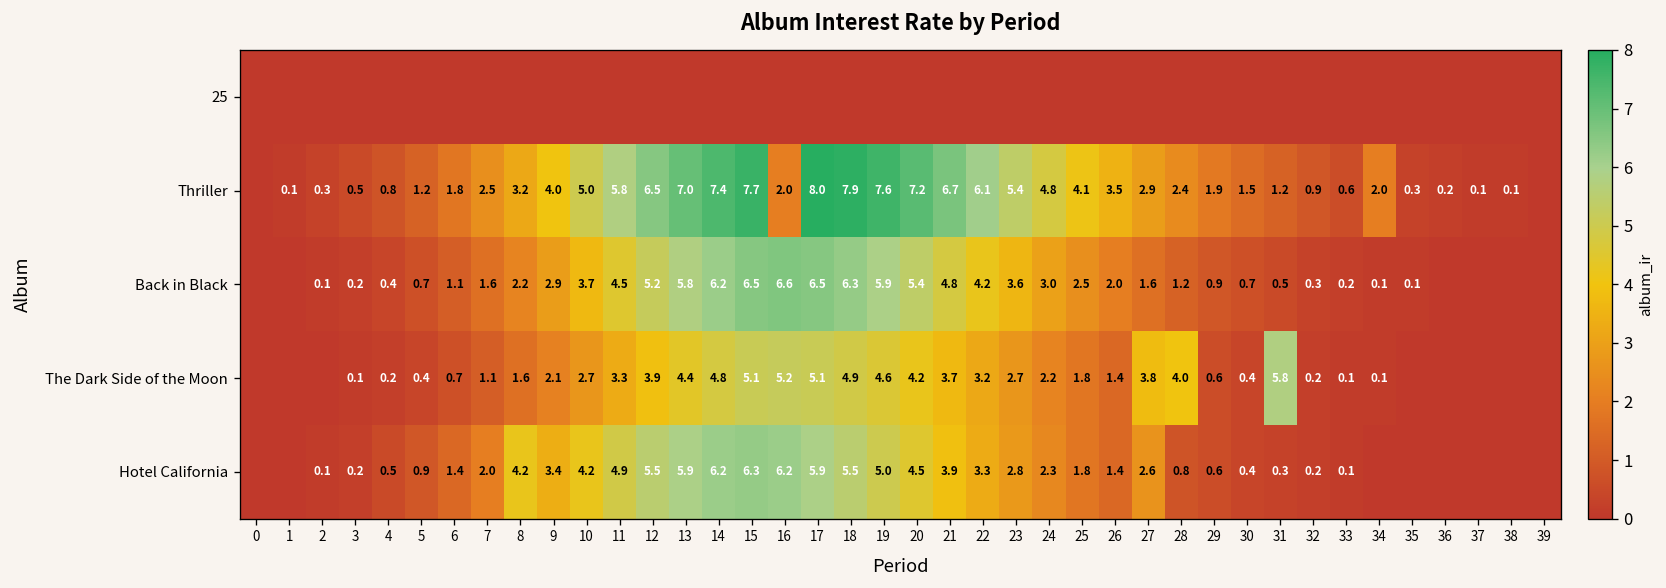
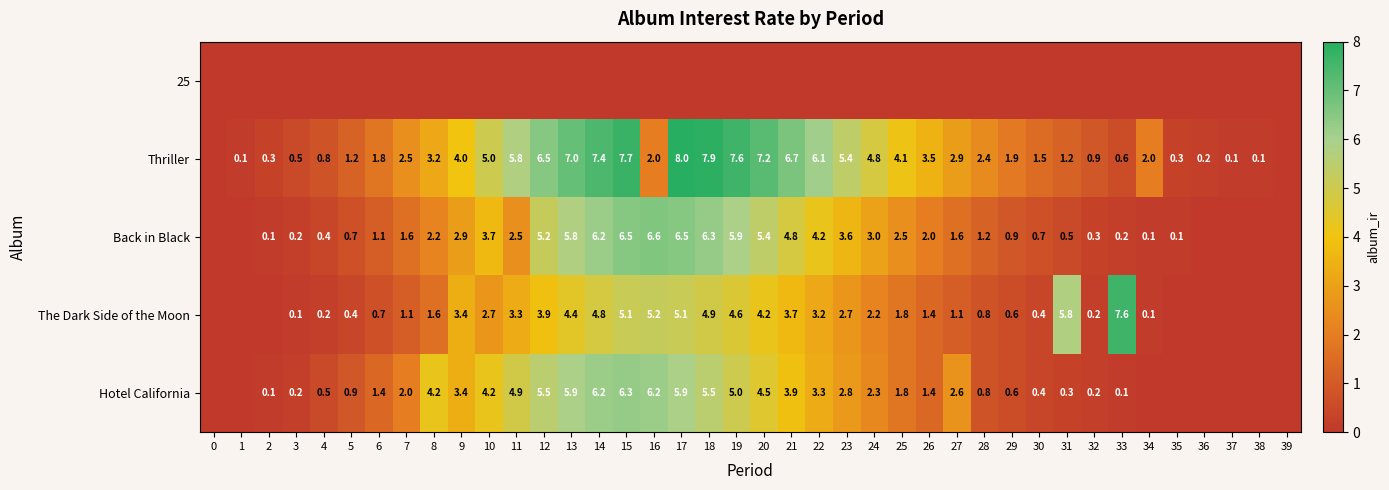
Back in Black, 11: 4.5 -> 2.5
The Dark Side of the Moon, 9: 2.1 -> 3.4
The Dark Side of the Moon, 27: 3.8 -> 1.1
The Dark Side of the Moon, 28: 4.0 -> 0.8
The Dark Side of the Moon, 33: 0.1 -> 7.6
